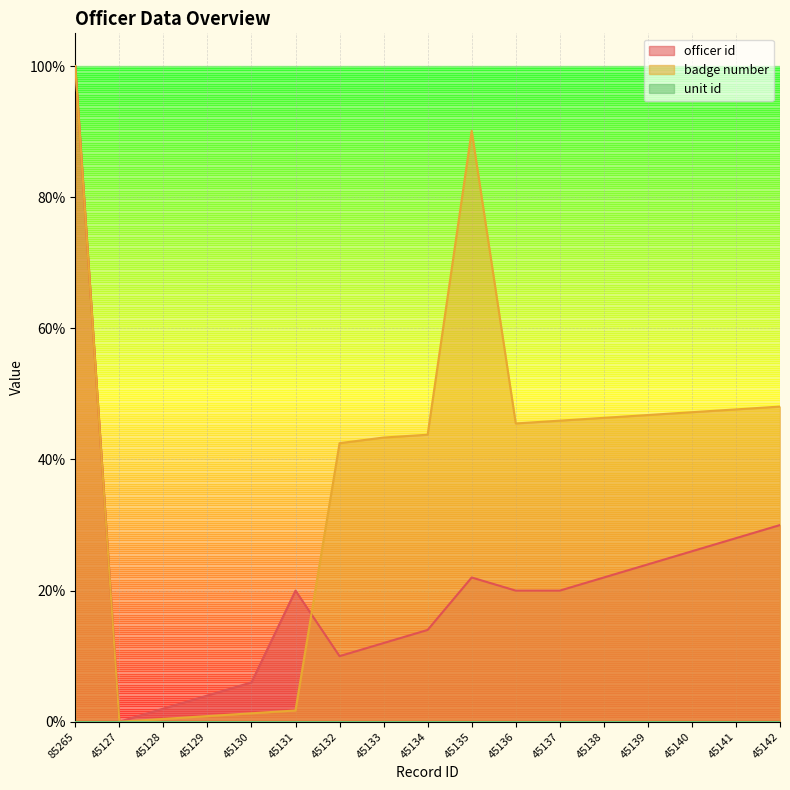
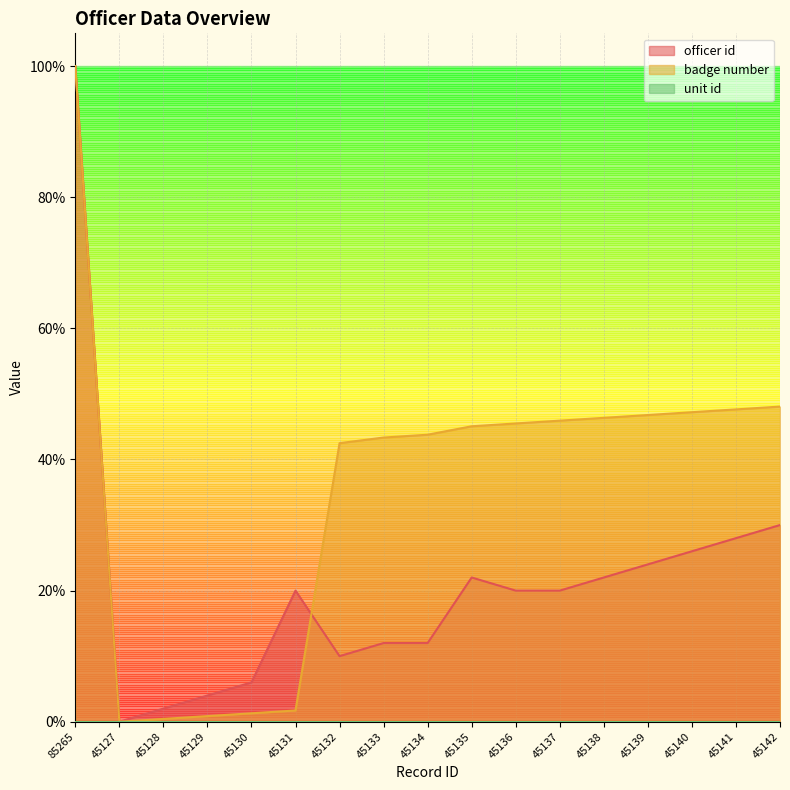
officer id, 45134: 14% -> 12%
badge number, 45135: 90% -> 45%
